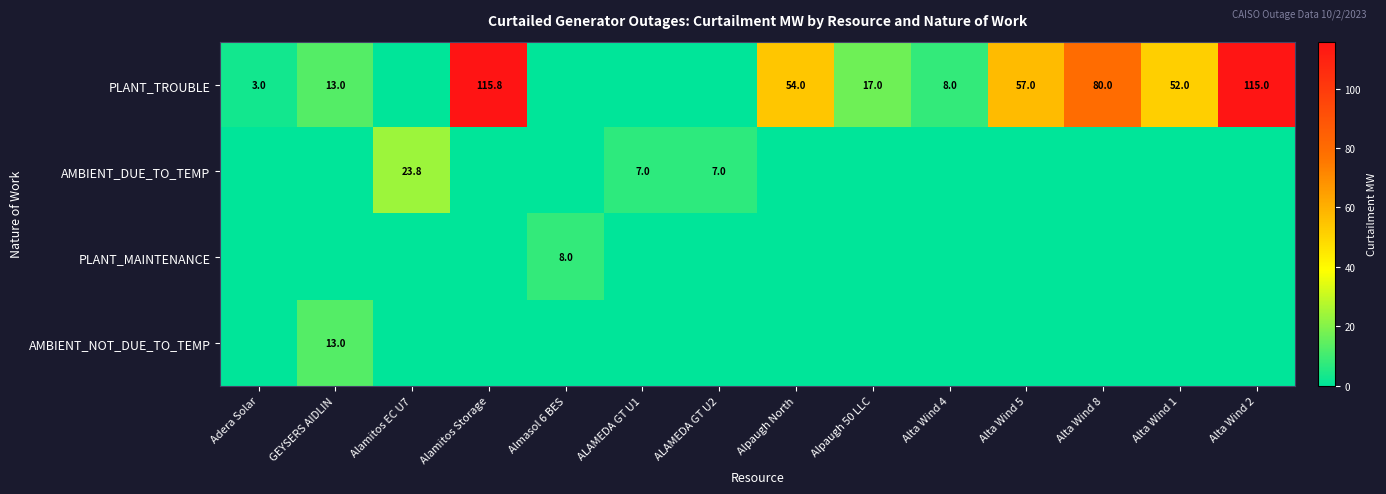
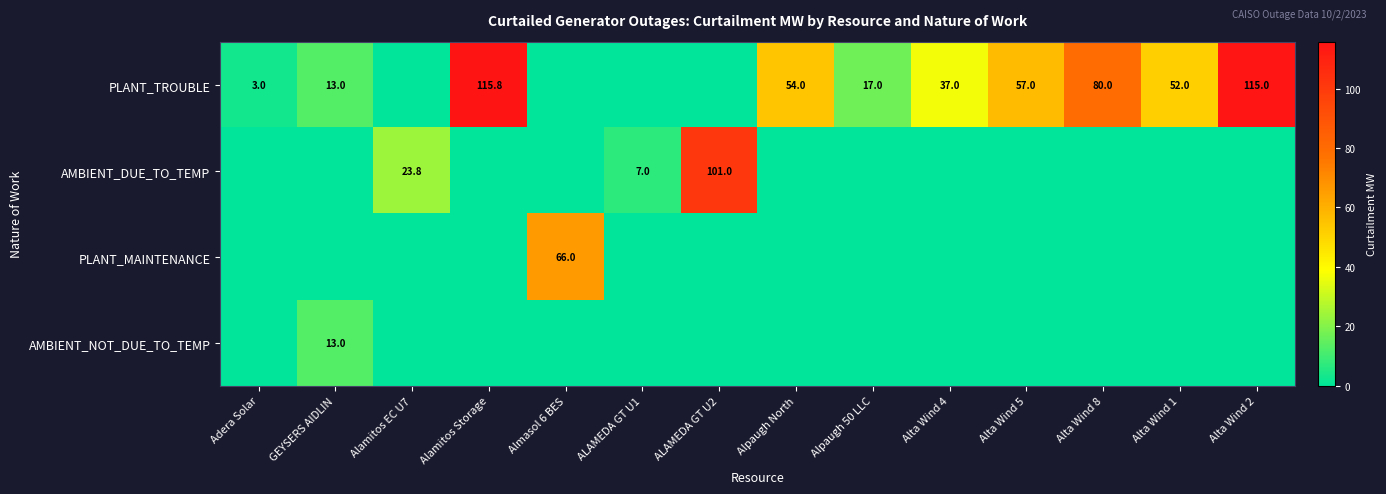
PLANT_TROUBLE, Alta Wind 4: 8.0 -> 37.0
AMBIENT_DUE_TO_TEMP, ALAMEDA GT U2: 7.0 -> 101.0
PLANT_MAINTENANCE, Almasol 6 BES: 8.0 -> 66.0
